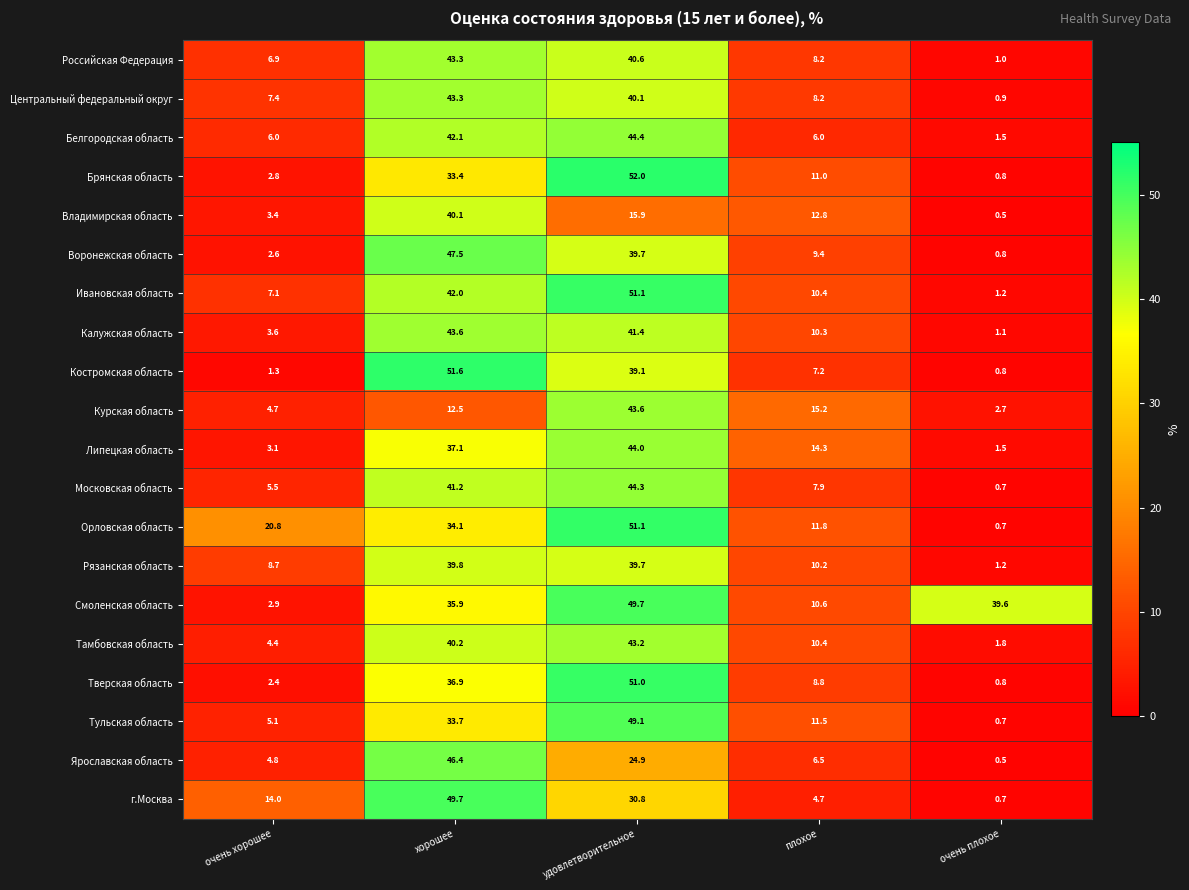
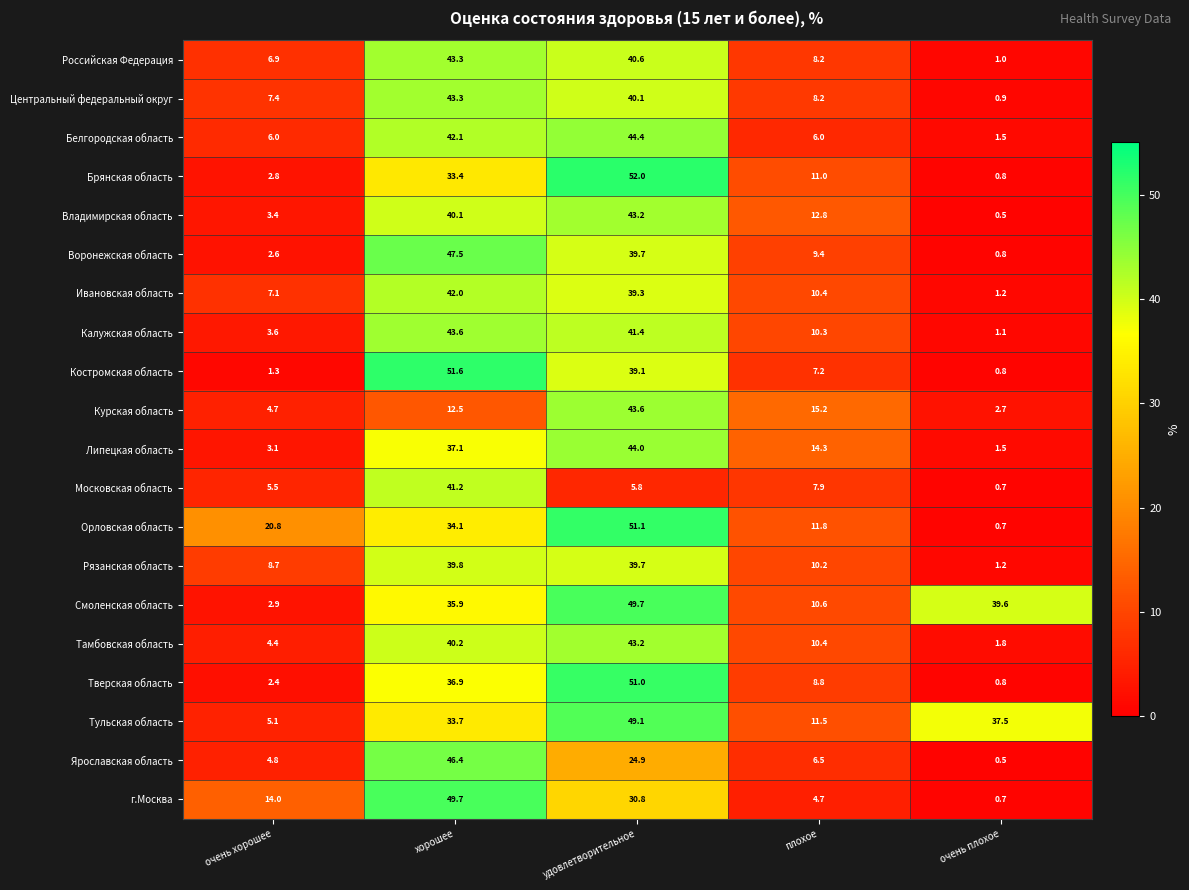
Владимирская область, удовлетворительное: 15.9 -> 43.2
Ивановская область, удовлетворительное: 51.1 -> 39.3
Московская область, удовлетворительное: 44.3 -> 5.8
Тульская область, очень плохое: 0.7 -> 37.5
